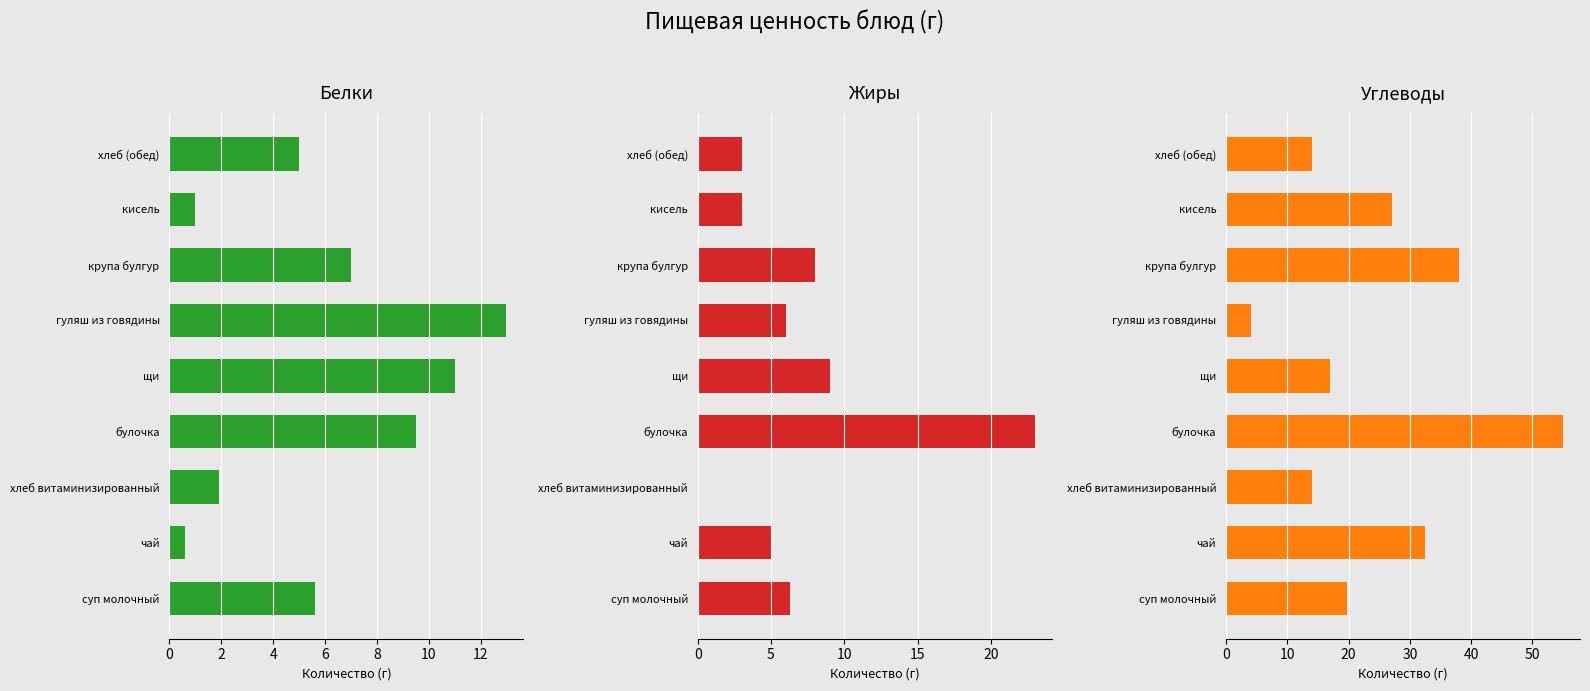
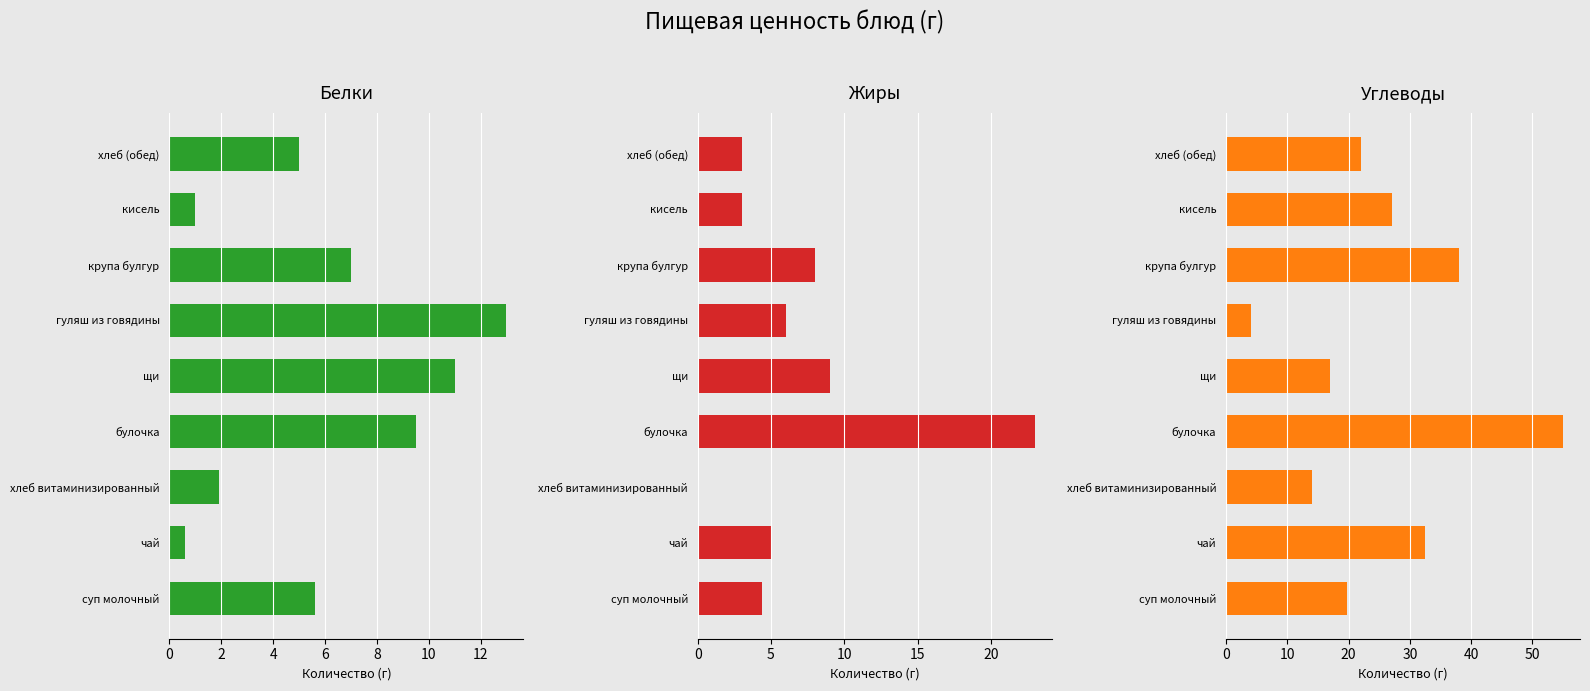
Жиры, суп молочный: 6.3 -> 4.4
Углеводы, хлеб (обед): 14 -> 22
